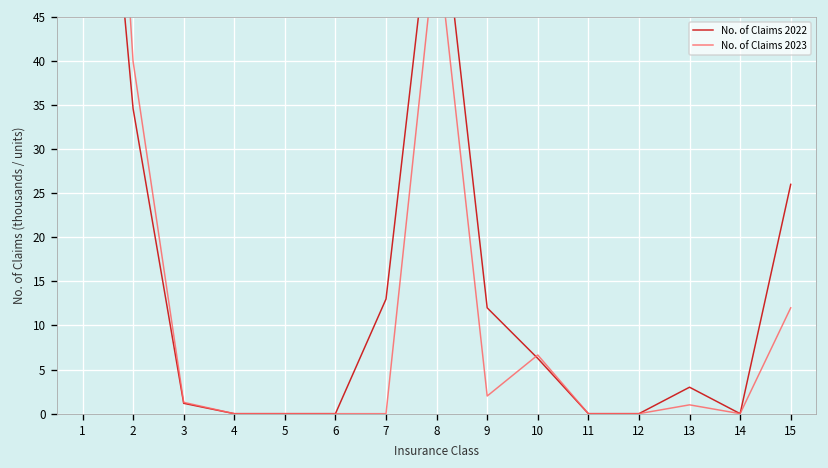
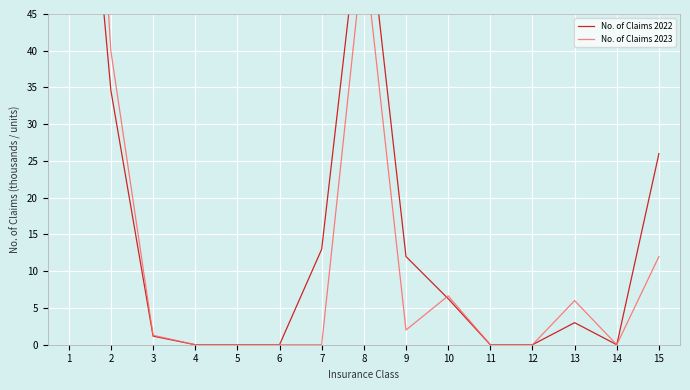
No. of Claims 2023, 13: 1 -> 6
